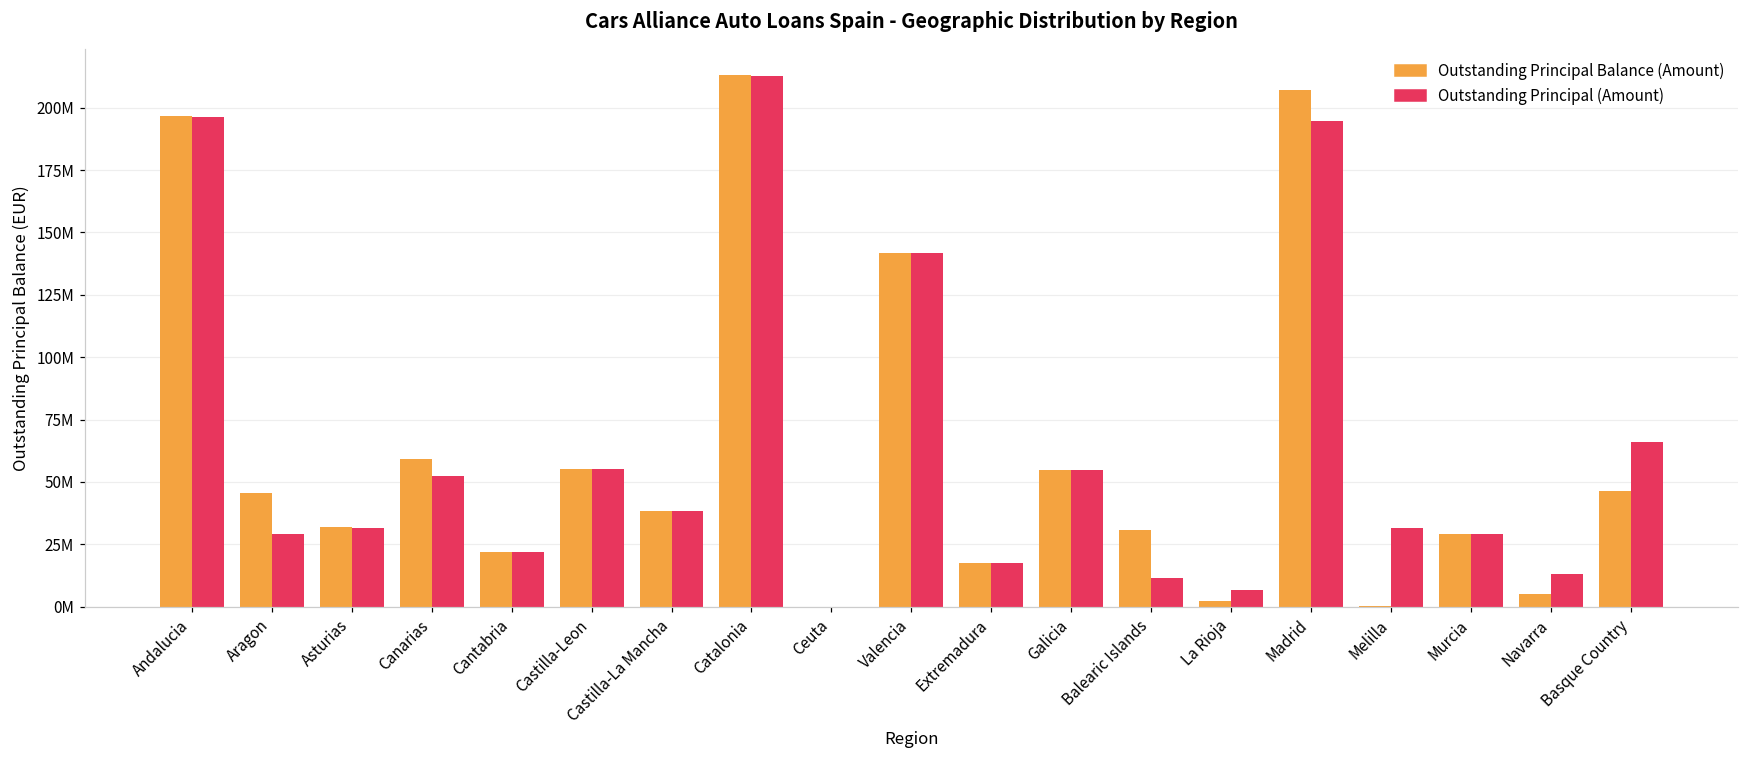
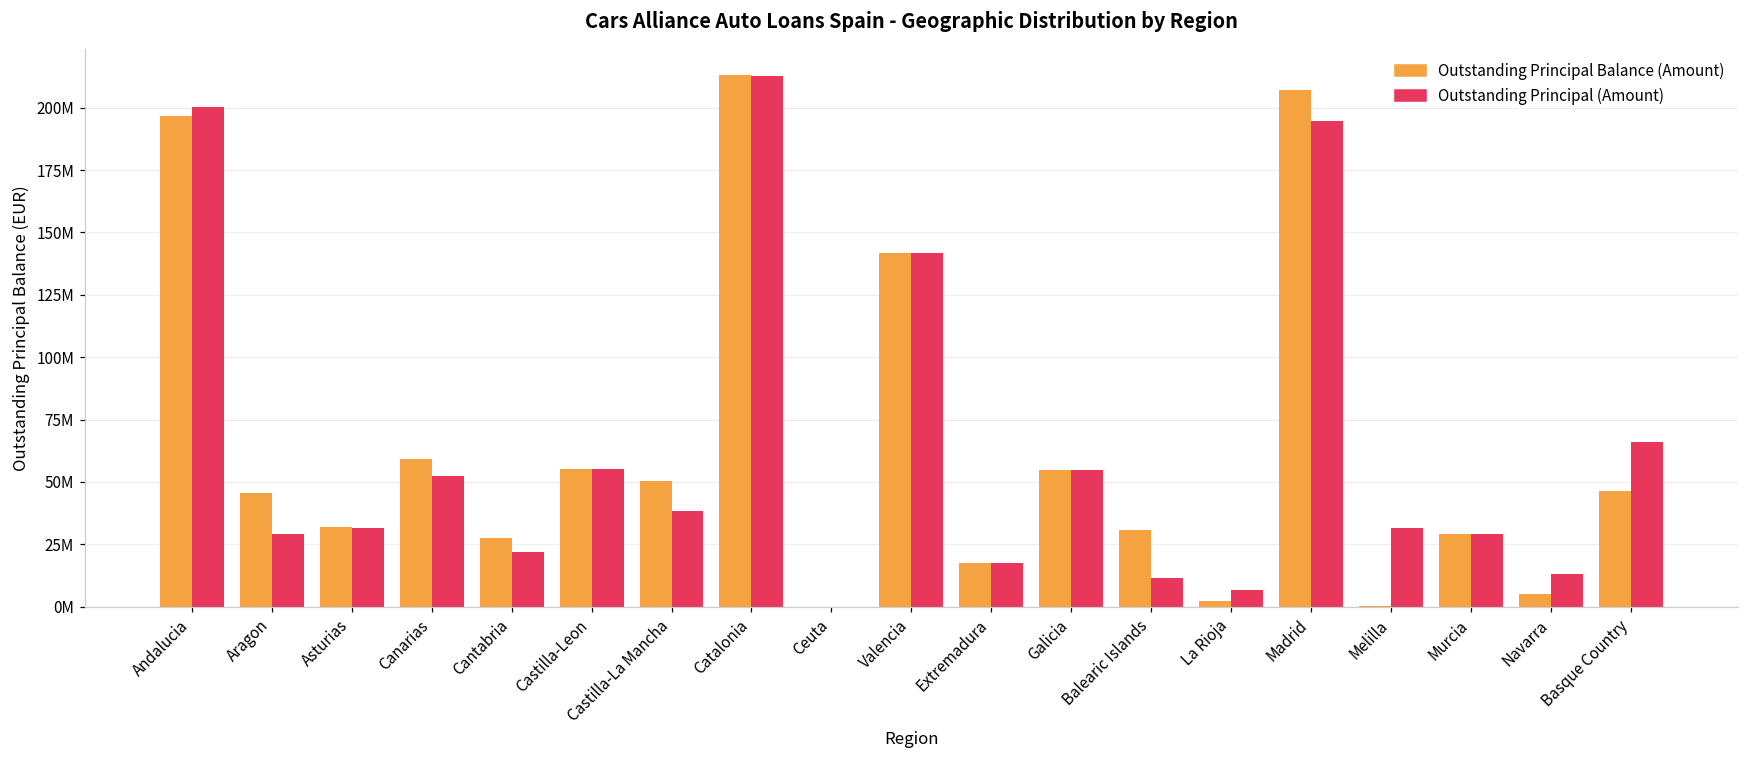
Outstanding Principal (Amount), Andalucia: 196000000 -> 200000000
Outstanding Principal Balance (Amount), Cantabria: 22000000 -> 28000000
Outstanding Principal Balance (Amount), Castilla-La Mancha: 38000000 -> 50000000
